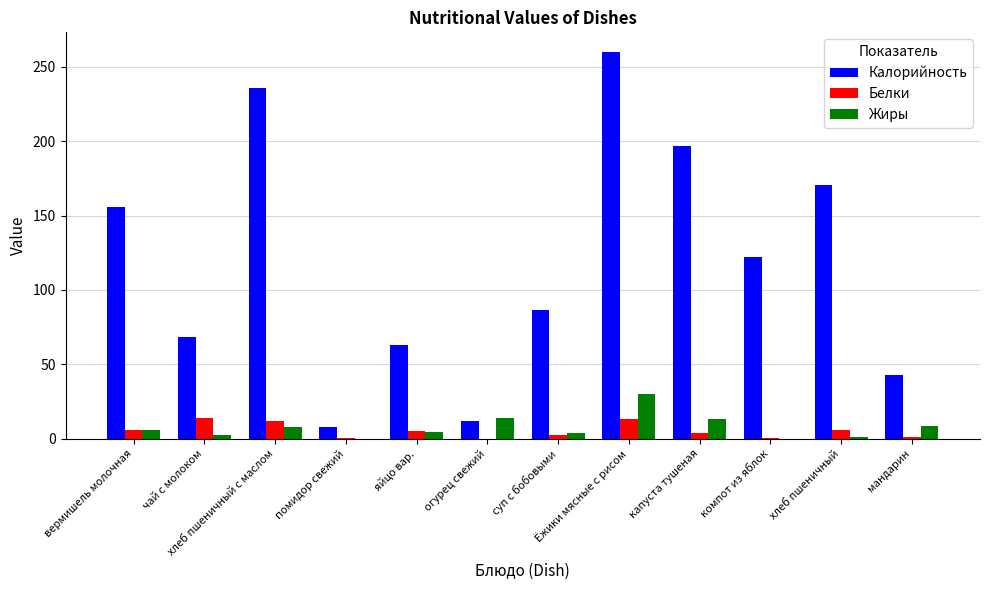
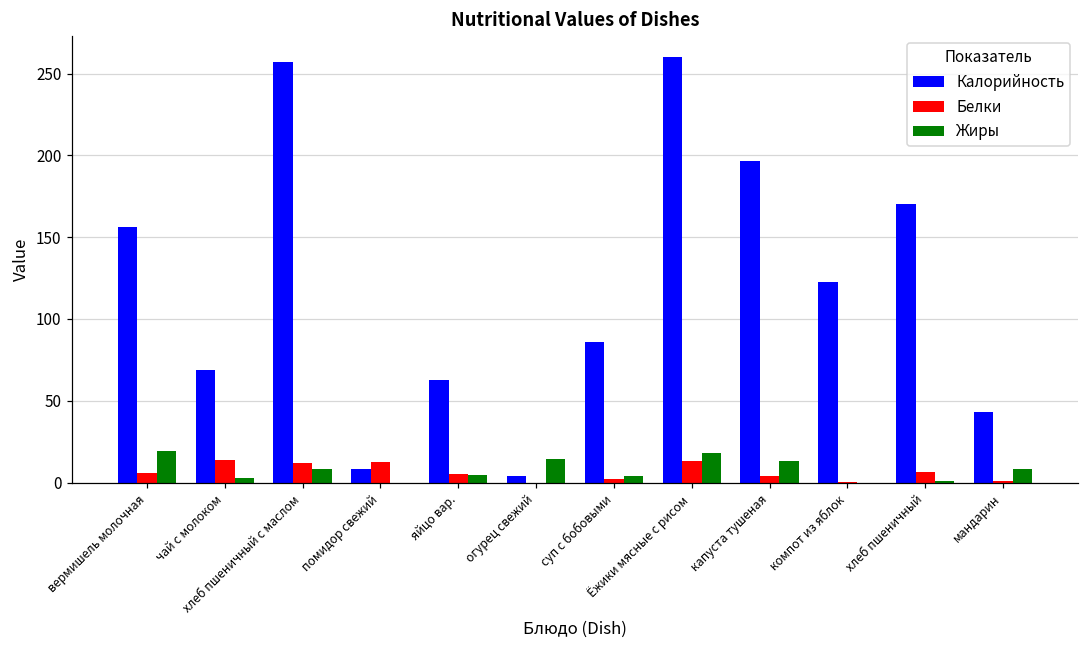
Жиры, вермишель молочная: 6 -> 19
Калорийность, хлеб пшеничный с маслом: 236 -> 257
Белки, помидор свежий: 0 -> 13
Калорийность, огурец свежий: 12 -> 4
Жиры, Ёжики мясные с рисом: 30 -> 18
